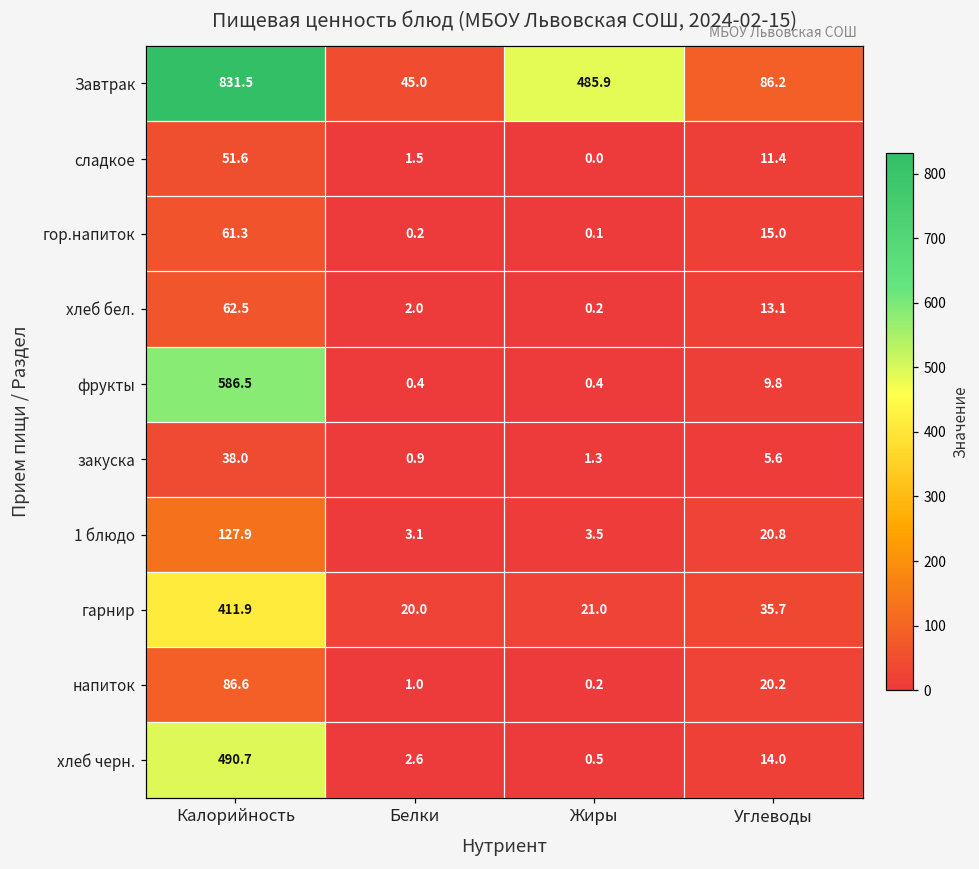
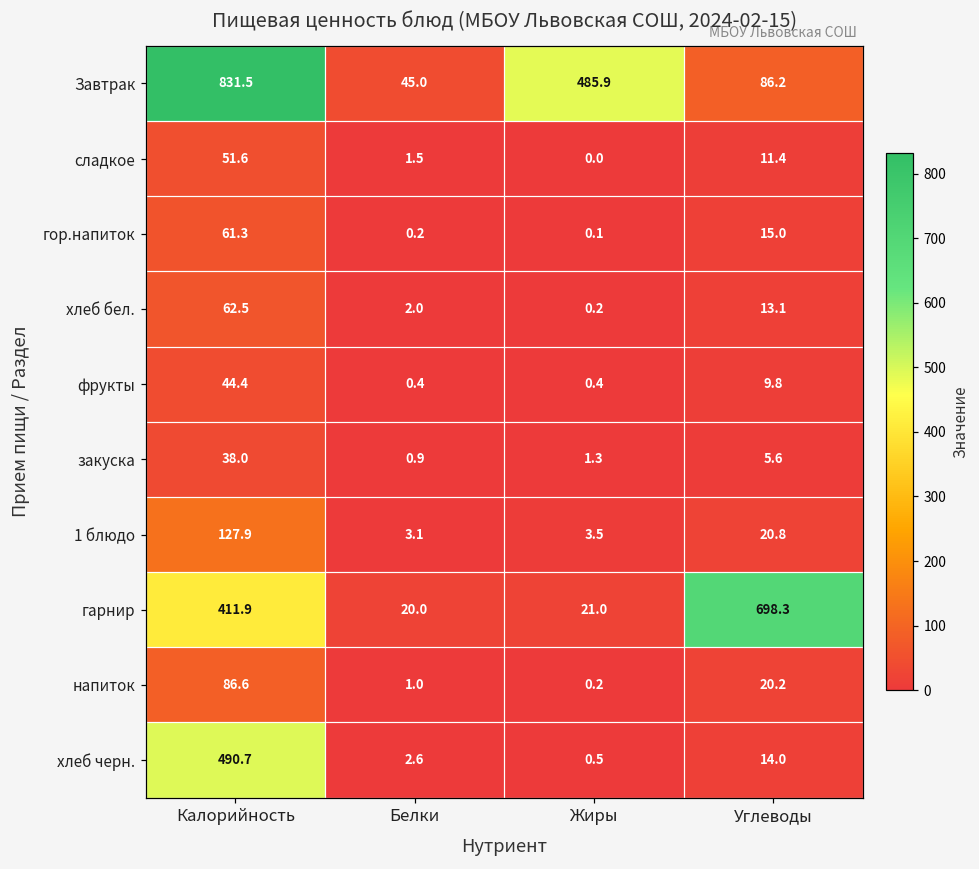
фрукты, Калорийность: 586.5 -> 44.4
гарнир, Углеводы: 35.7 -> 698.3
